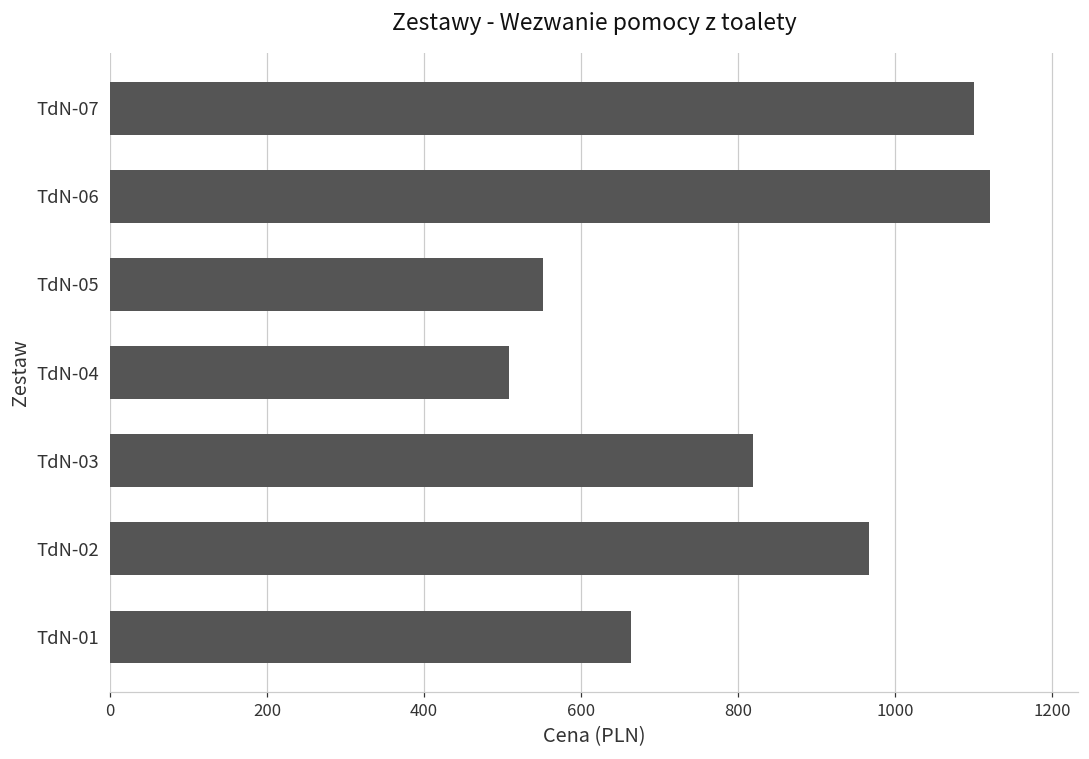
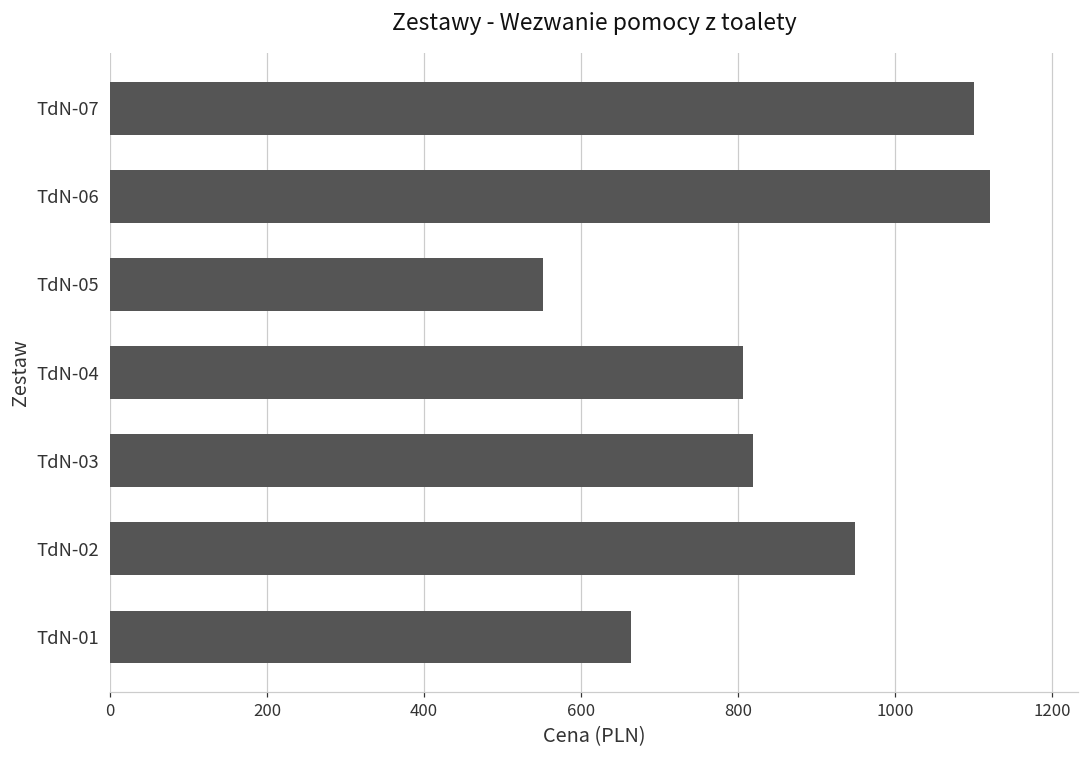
TdN-04: 510 -> 810
TdN-02: 970 -> 950
